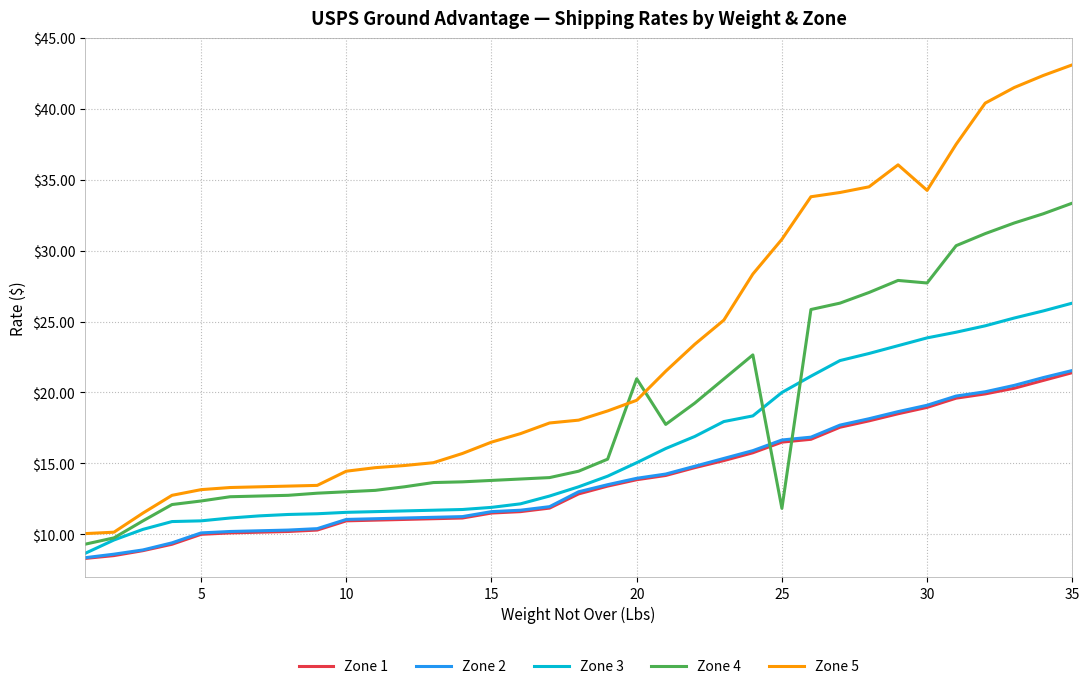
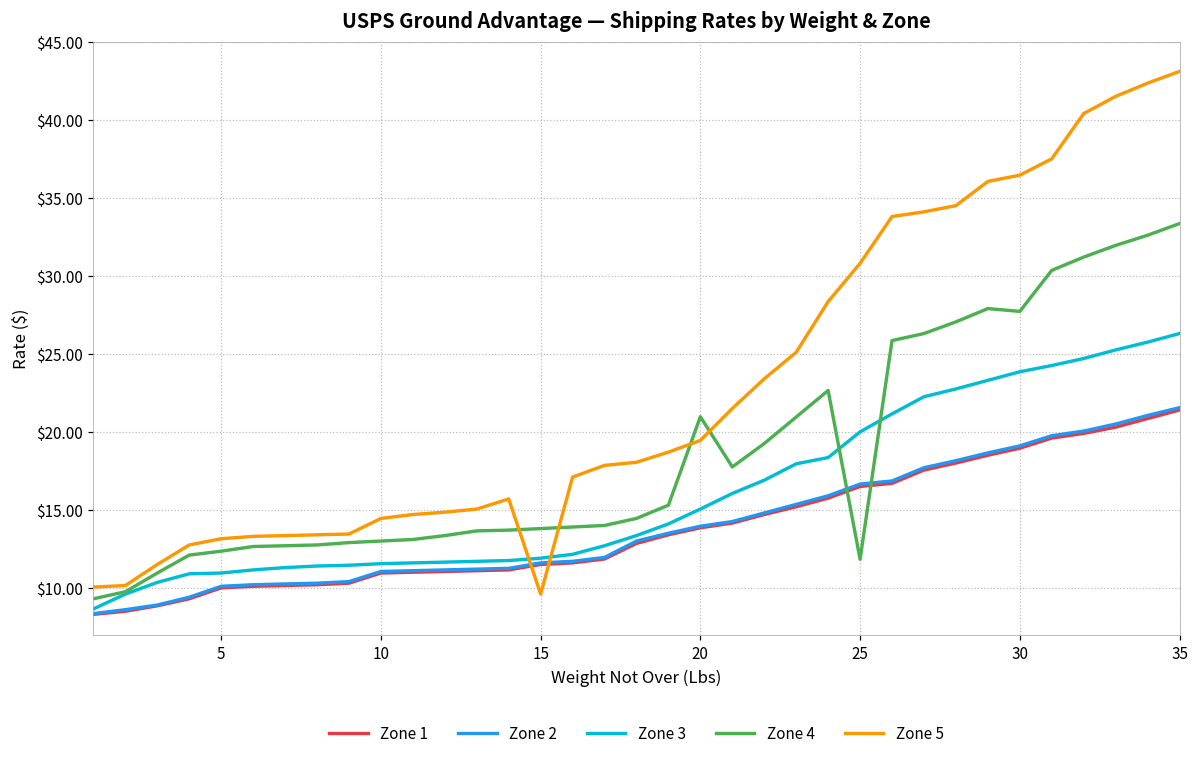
Zone 5, 15: $16.5 -> $9.6
Zone 5, 30: $34.3 -> $36.5
